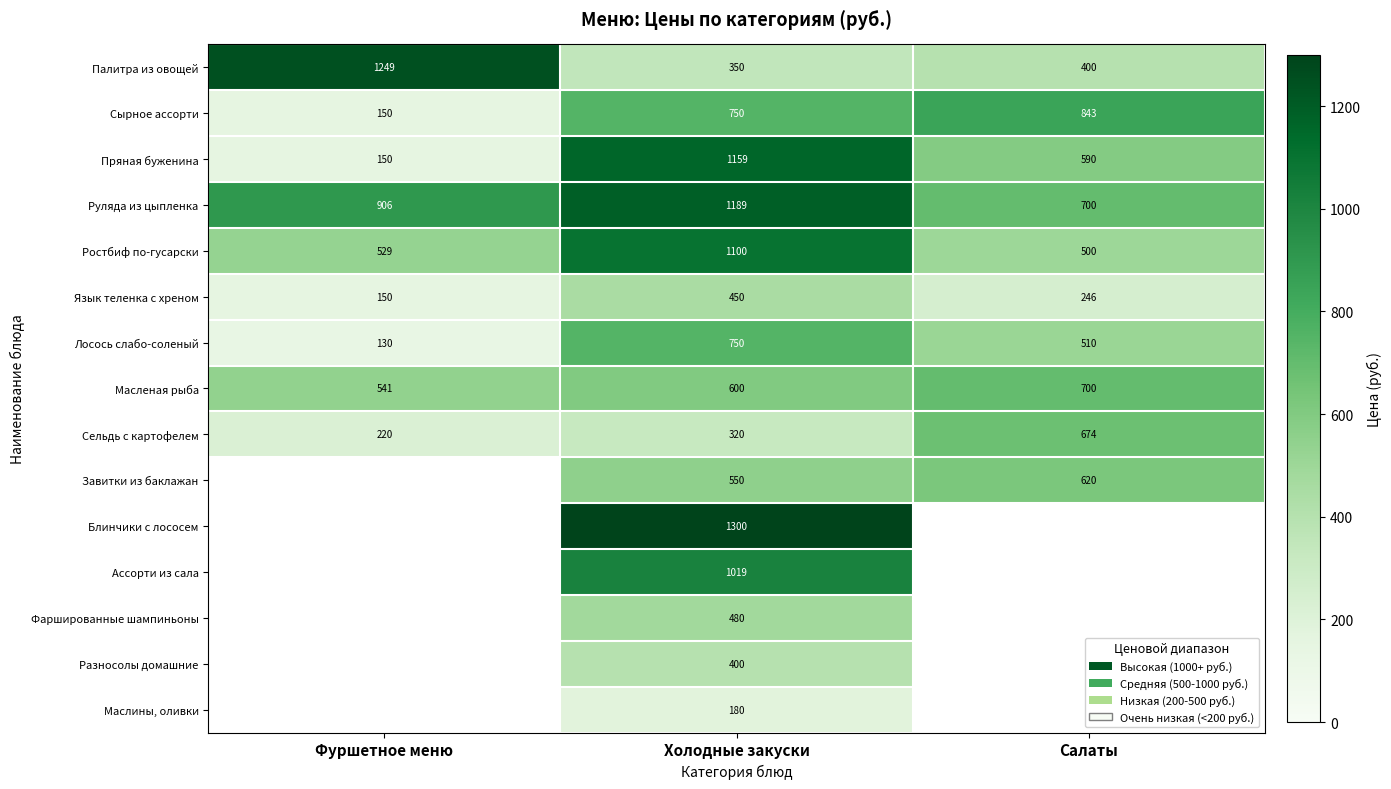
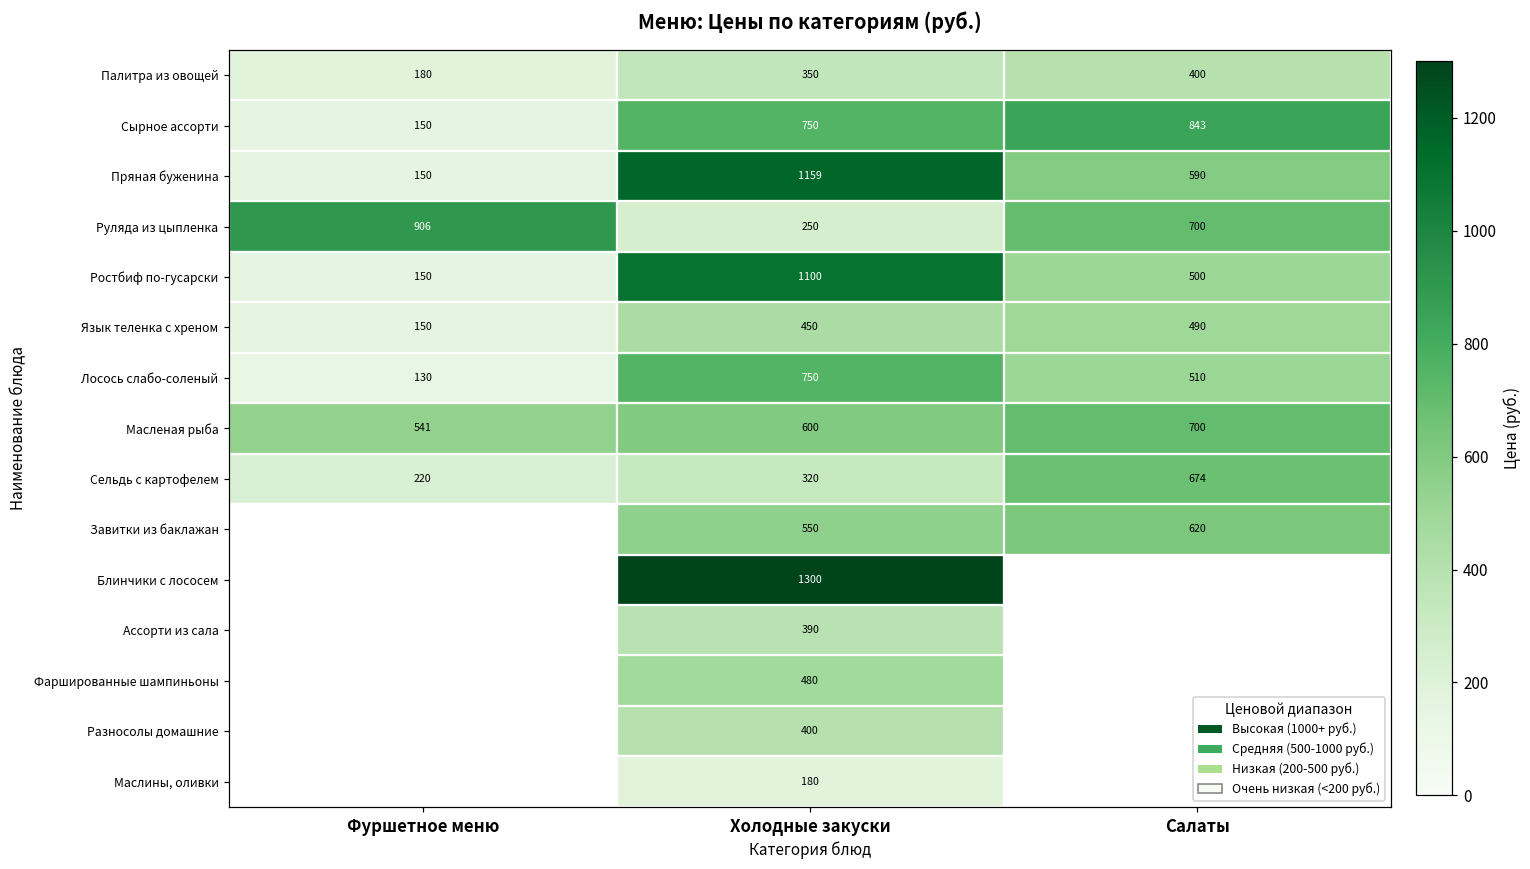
Палитра из овощей, Фуршетное меню: 1249 -> 180
Руляда из цыпленка, Холодные закуски: 1189 -> 250
Ростбиф по-гусарски, Фуршетное меню: 529 -> 150
Язык теленка с хреном, Салаты: 246 -> 490
Ассорти из сала, Холодные закуски: 1019 -> 390
